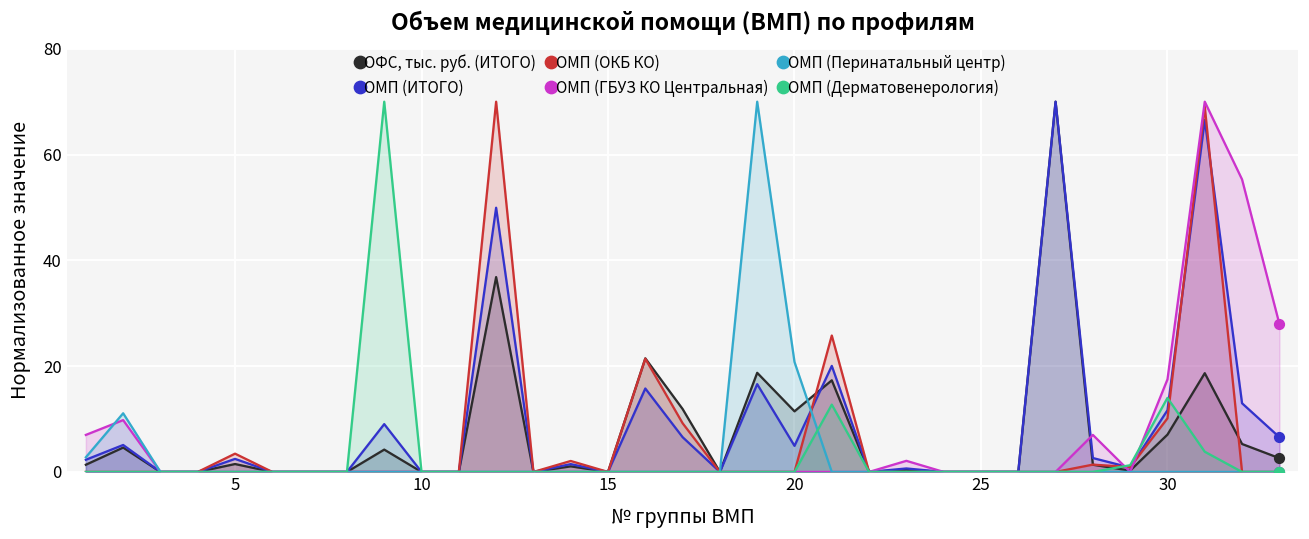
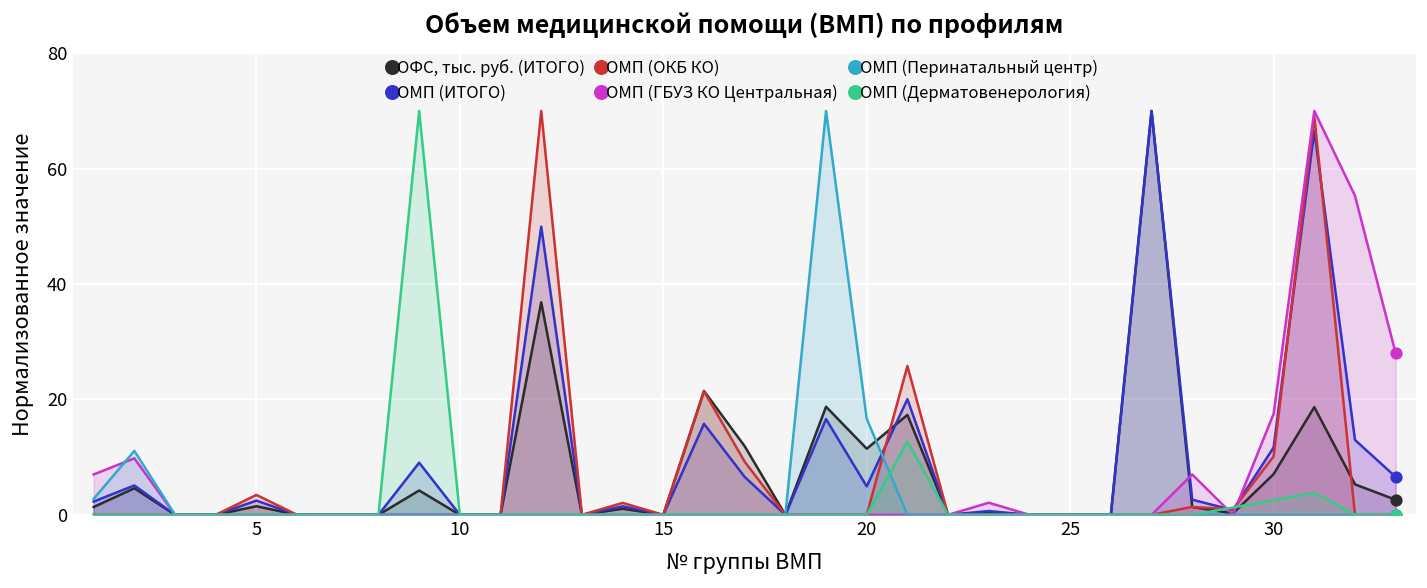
ОМП (Перинатальный центр), 20: 21 -> 17
ОМП (Дерматовенерология), 30: 14 -> 3
